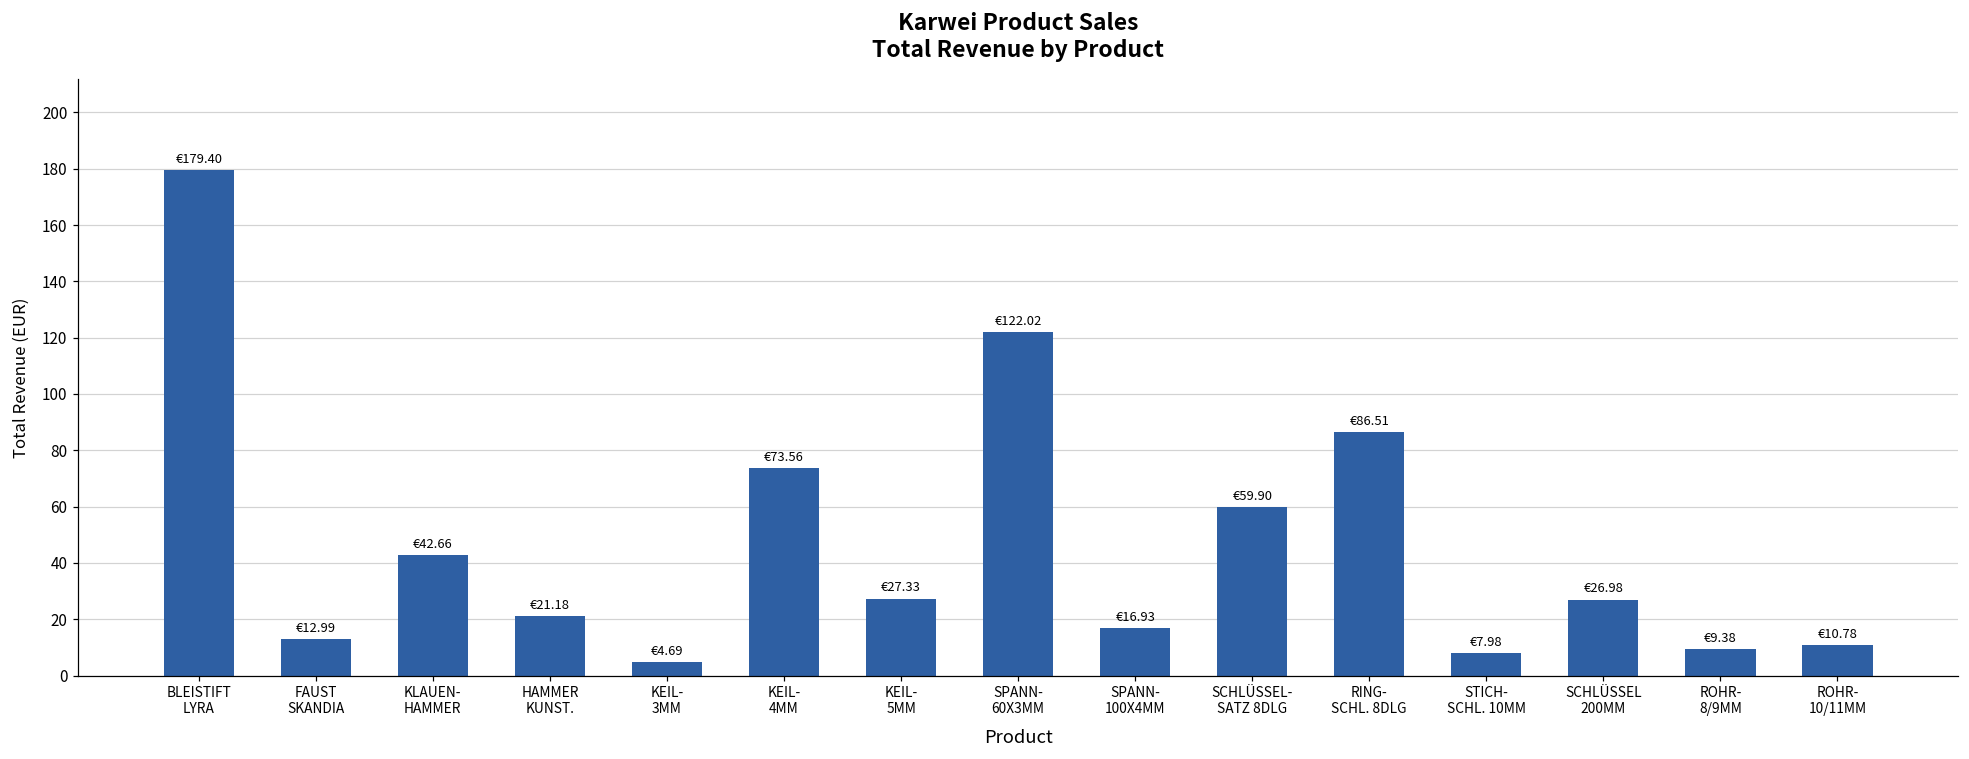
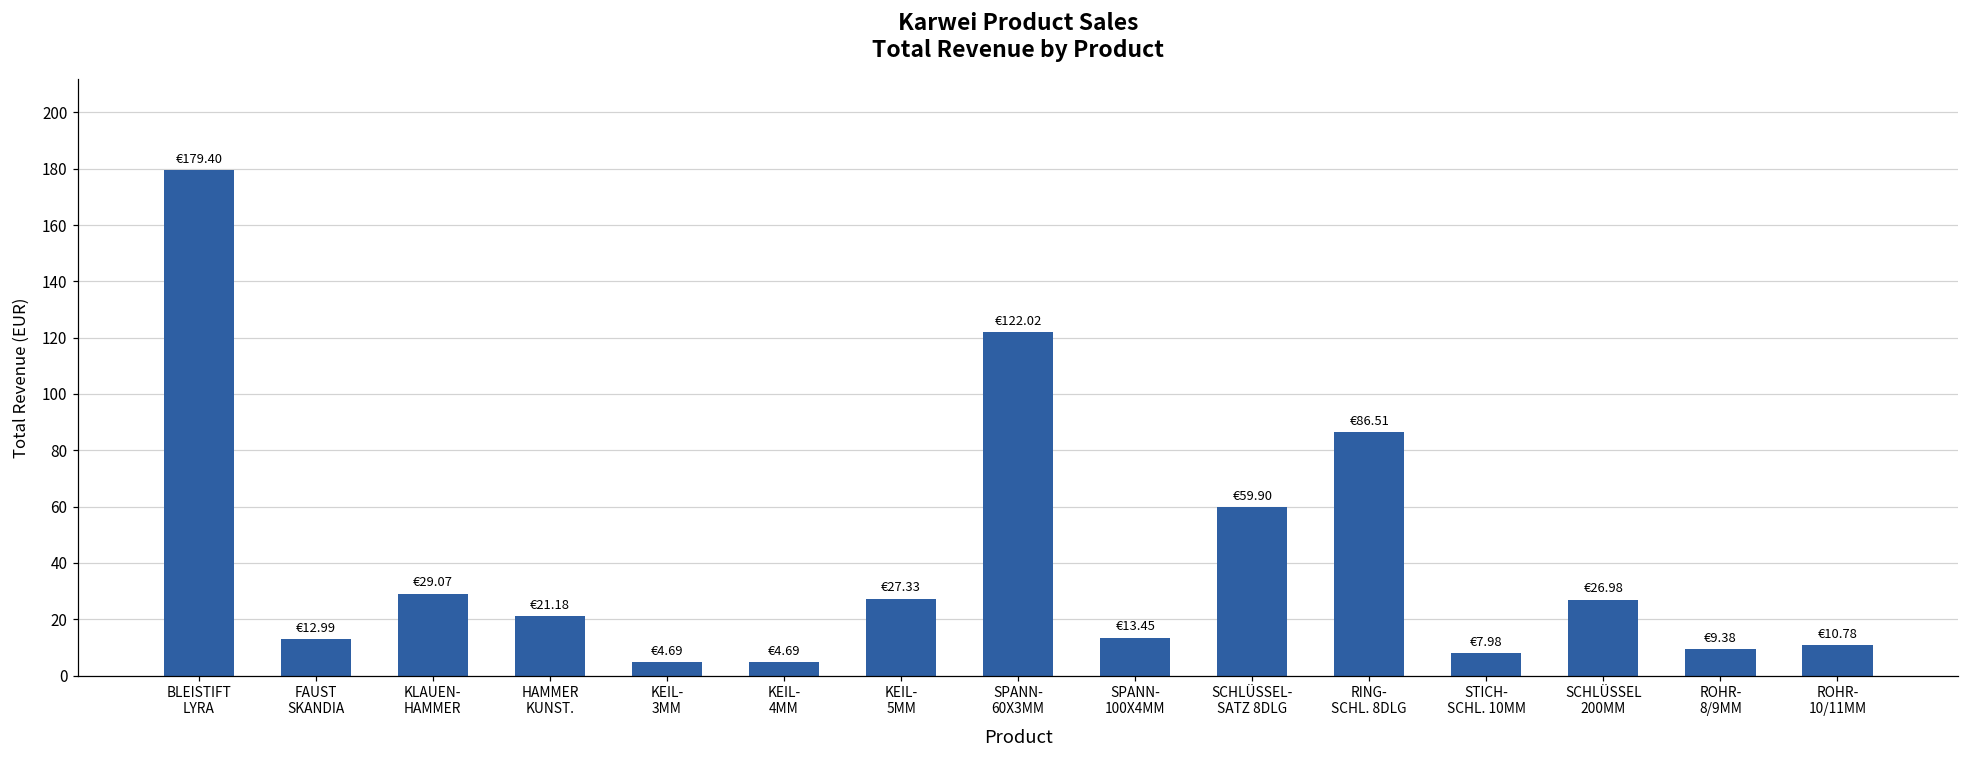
KLAUEN- HAMMER: €42.66 -> €29.07
KEIL- 4MM: €73.56 -> €4.69
SPANN- 100X4MM: €16.93 -> €13.45
